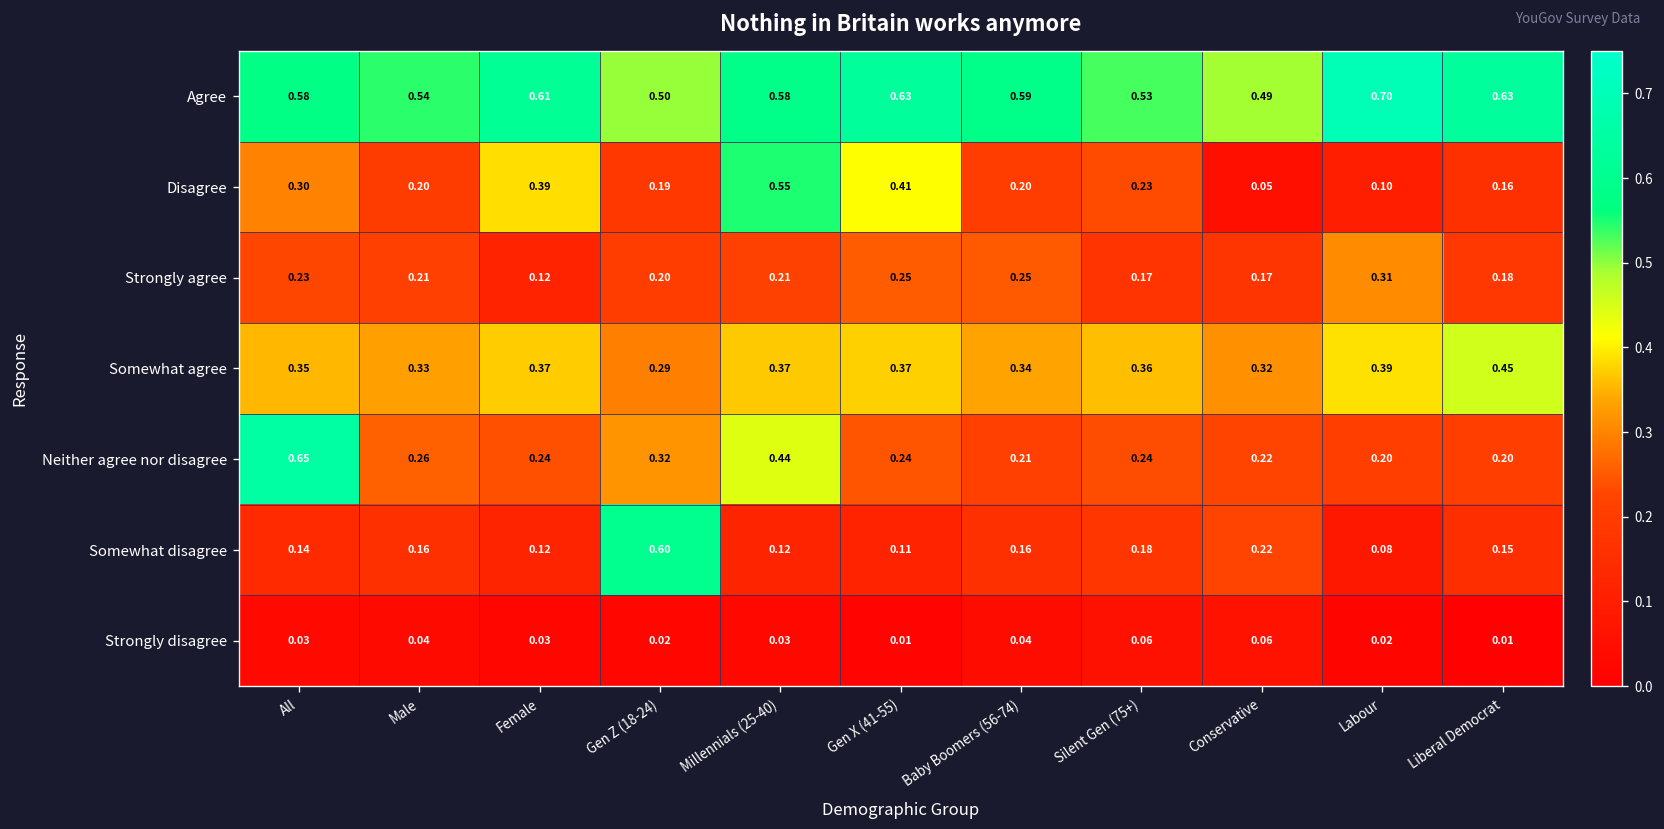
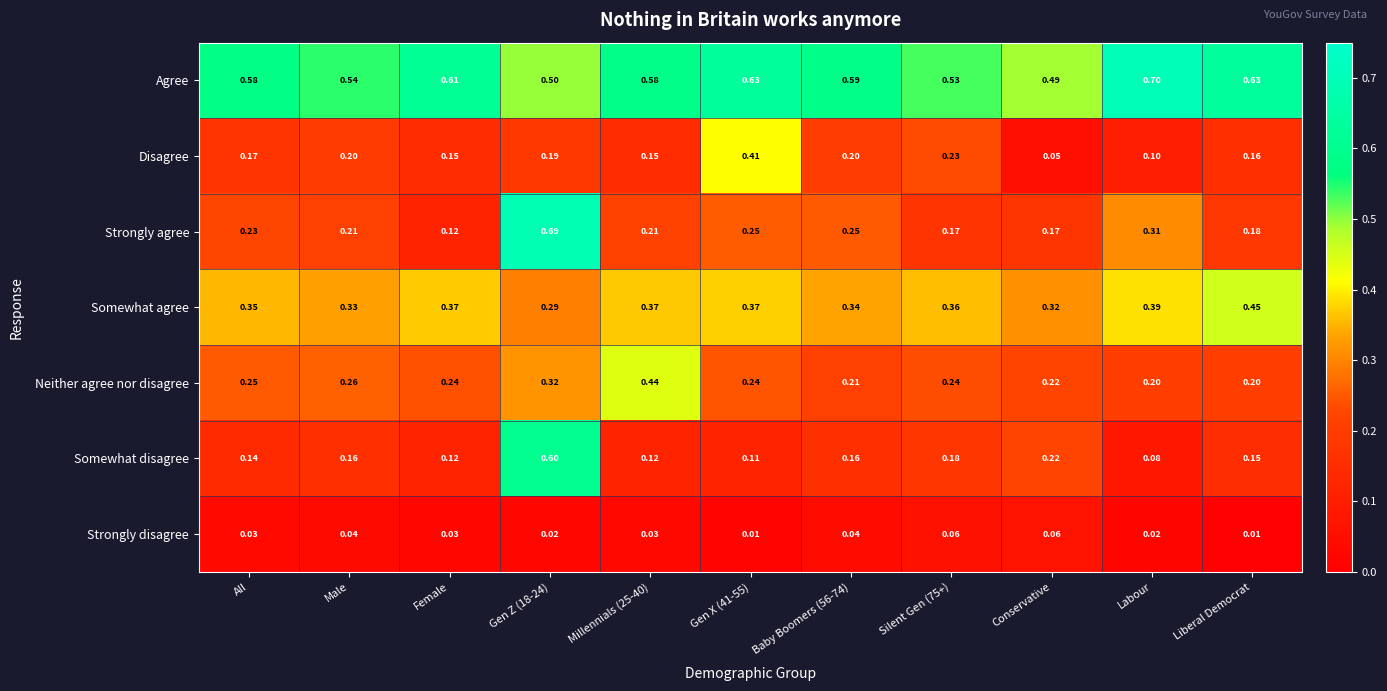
Disagree, All: 0.30 -> 0.17
Disagree, Female: 0.39 -> 0.15
Disagree, Millennials (25-40): 0.55 -> 0.15
Strongly agree, Gen Z (18-24): 0.20 -> 0.69
Neither agree nor disagree, All: 0.65 -> 0.25
